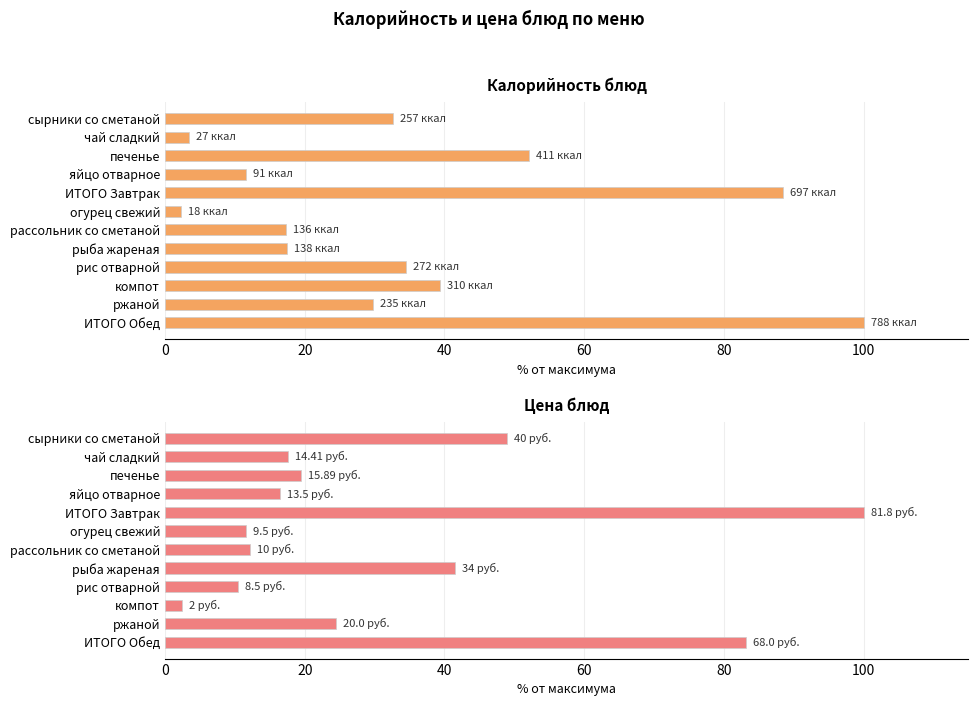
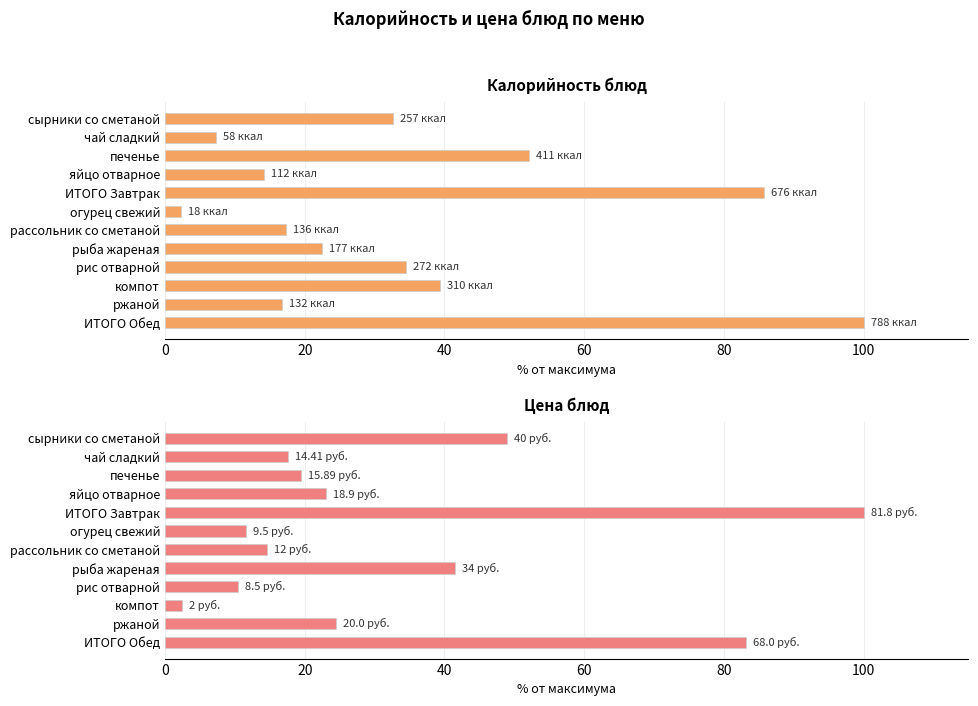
Калорийность блюд, чай сладкий: 27 -> 58
Калорийность блюд, яйцо отварное: 91 -> 112
Калорийность блюд, ИТОГО Завтрак: 697 -> 676
Калорийность блюд, рыба жареная: 138 -> 177
Калорийность блюд, ржаной: 235 -> 132
Цена блюд, яйцо отварное: 13.5 -> 18.9
Цена блюд, рассольник со сметаной: 10 -> 12
